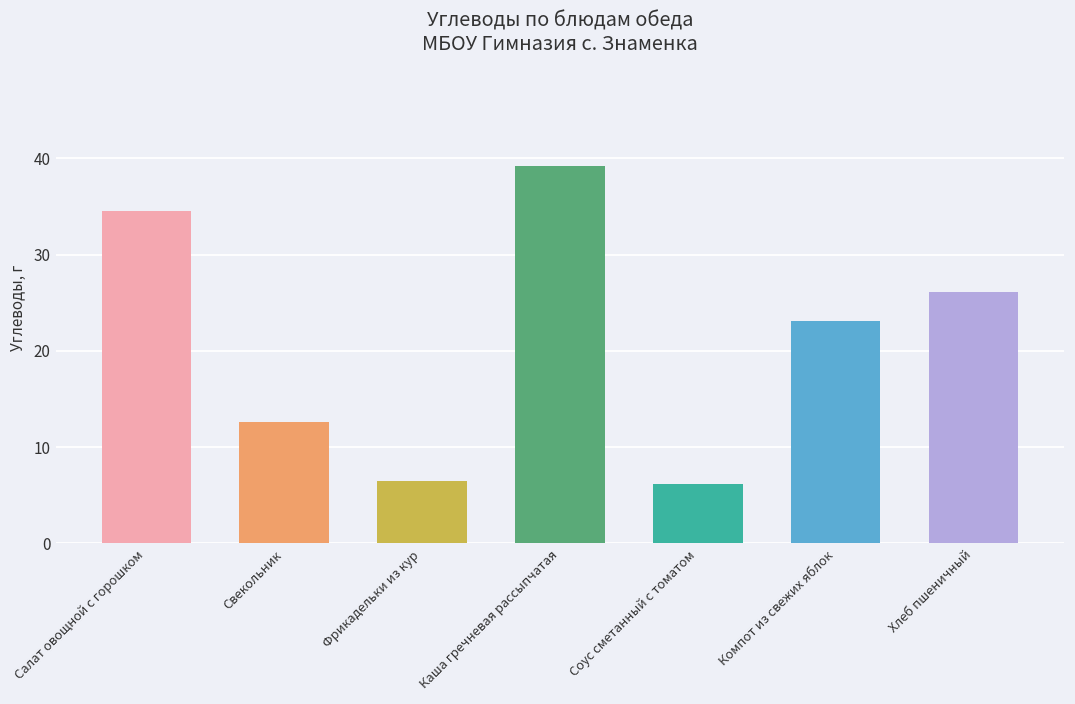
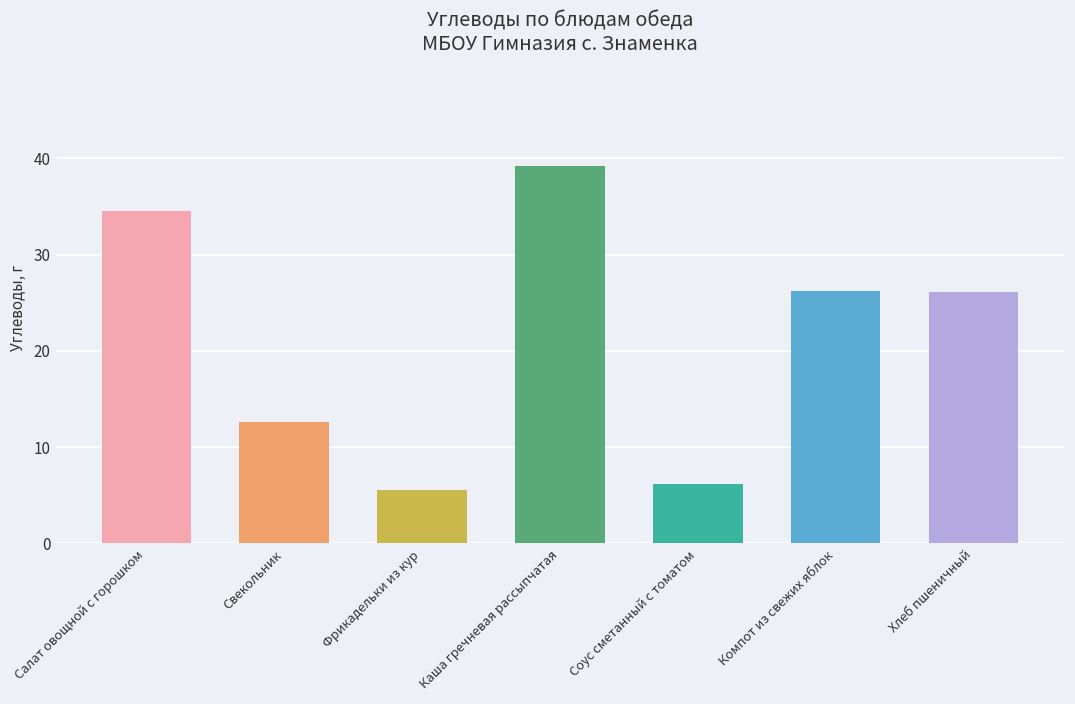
Фрикадельки из кур: 7 -> 6
Компот из свежих яблок: 23 -> 26
